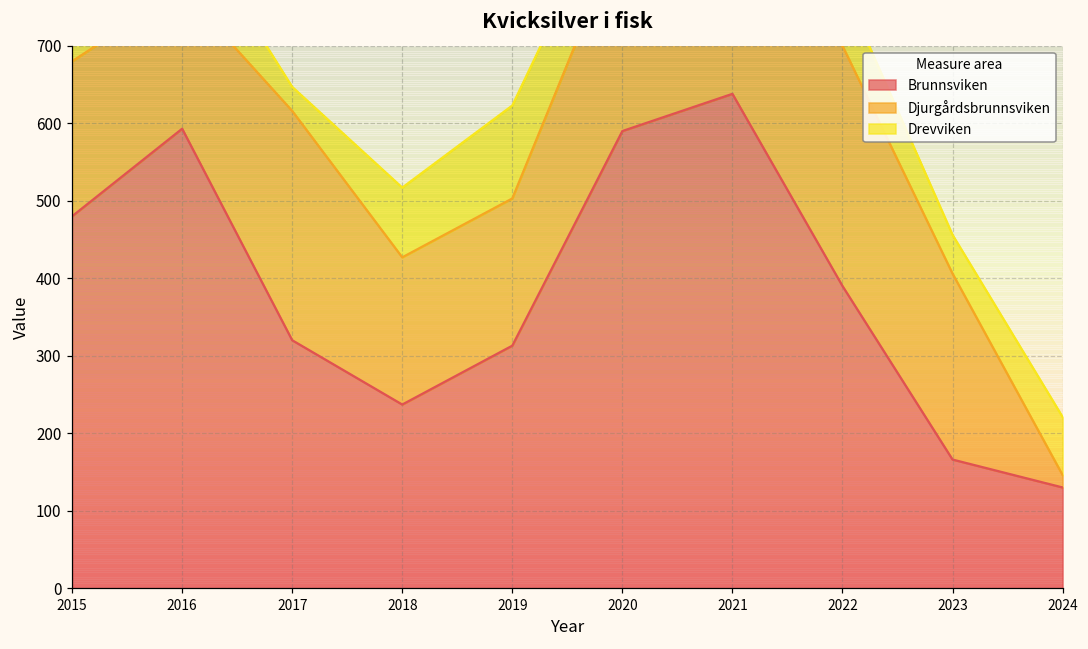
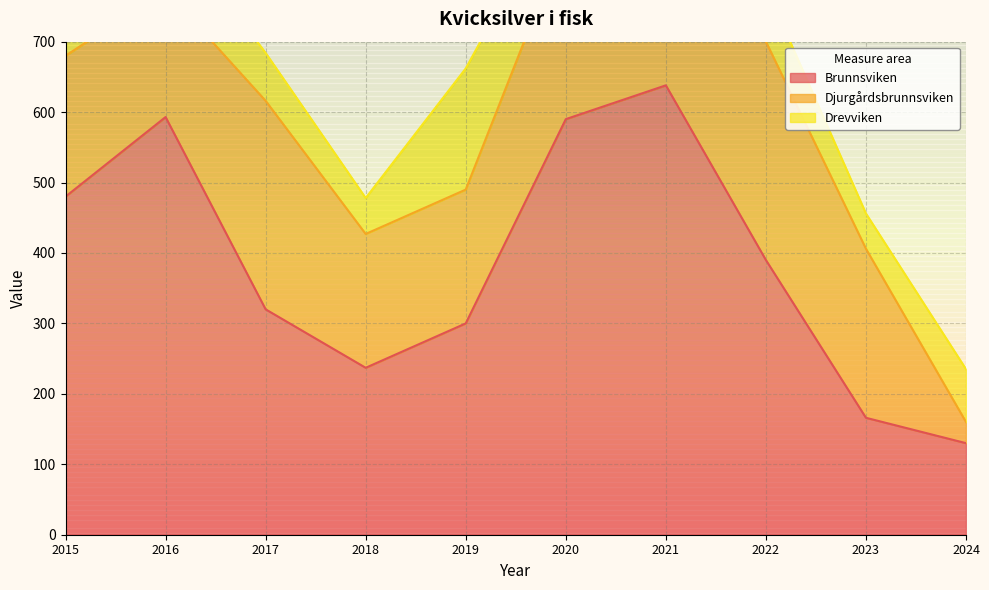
Drevviken, 2017: 30 -> 70
Drevviken, 2018: 90 -> 50
Brunnsviken, 2019: 310 -> 300
Drevviken, 2019: 120 -> 170
Djurgårdsbrunnsviken, 2024: 20 -> 30
